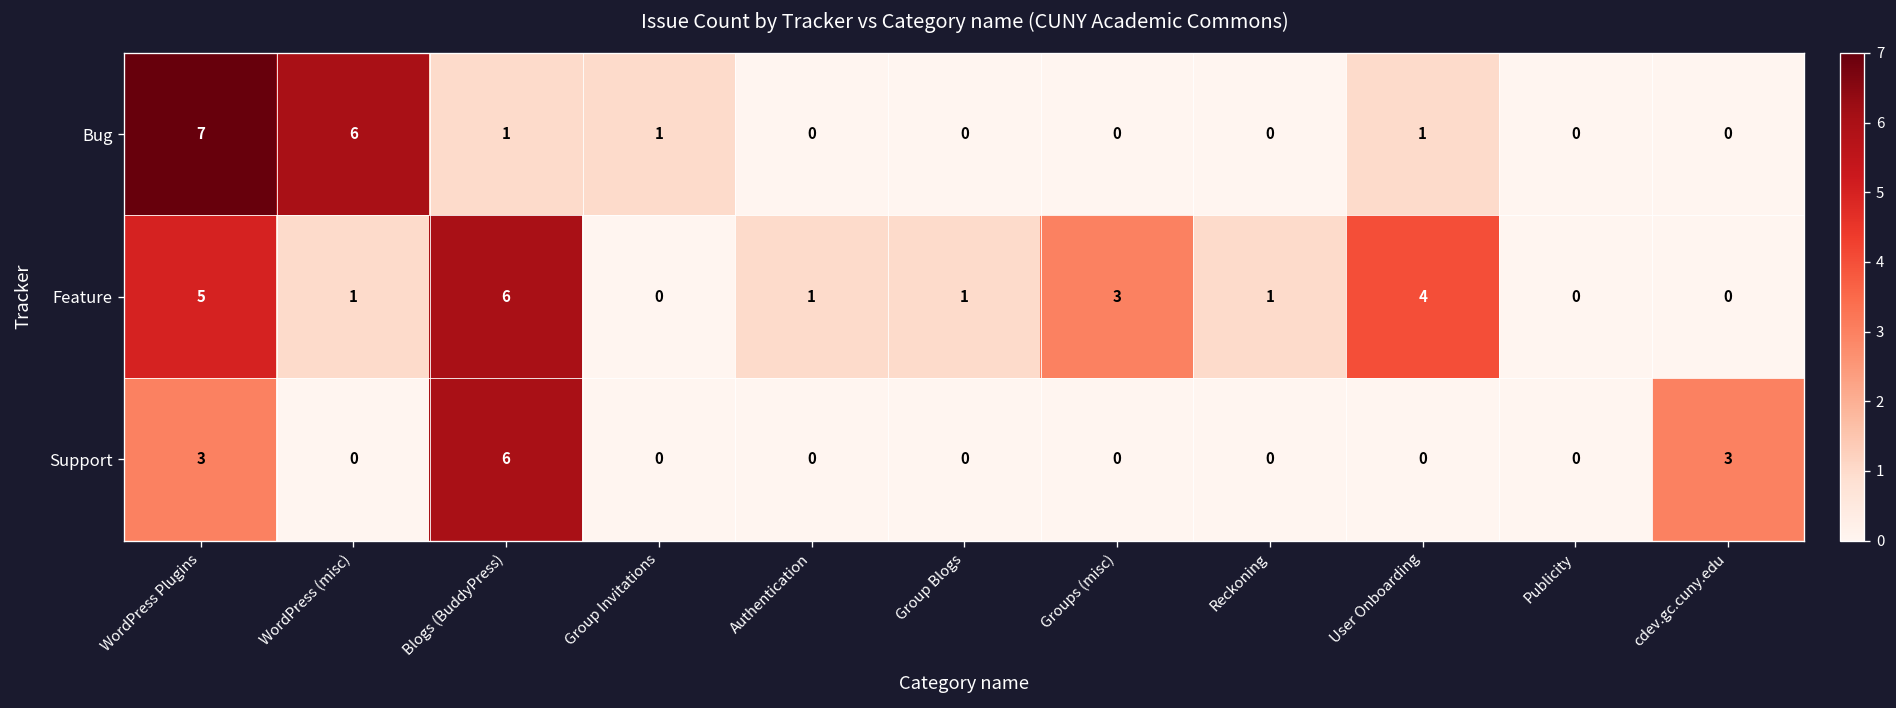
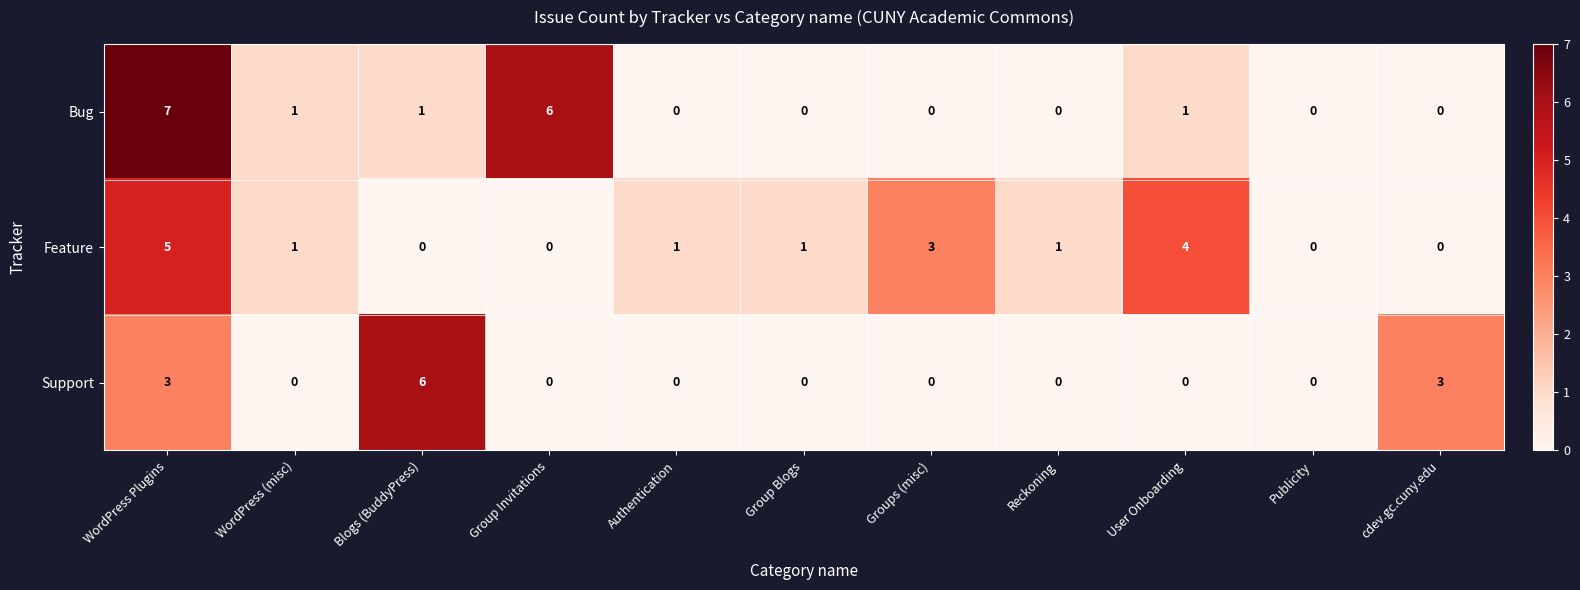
Bug, WordPress (misc): 6 -> 1
Bug, Group Invitations: 1 -> 6
Feature, Blogs (BuddyPress): 6 -> 0
